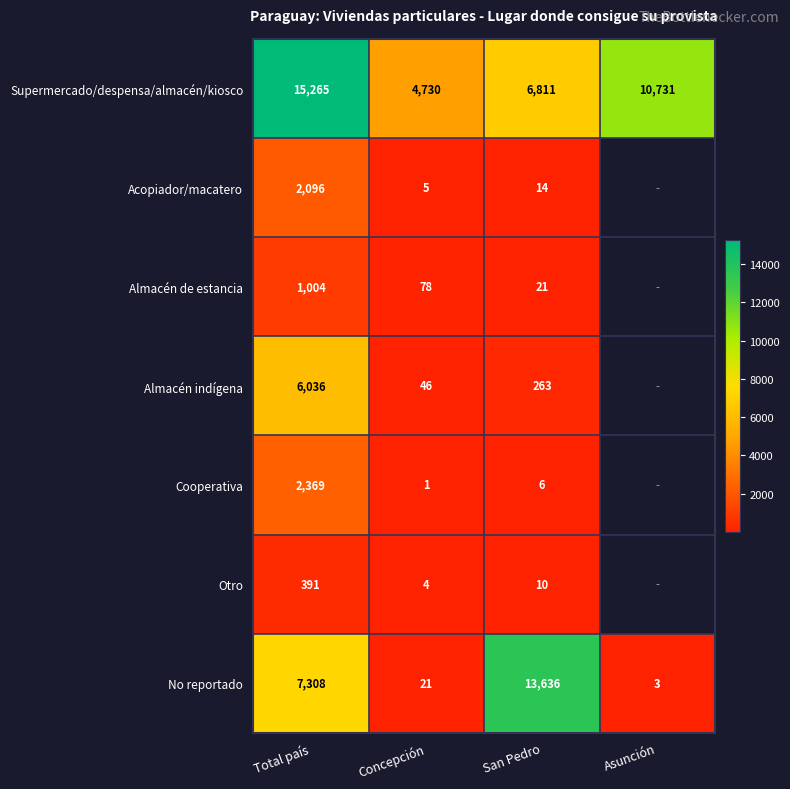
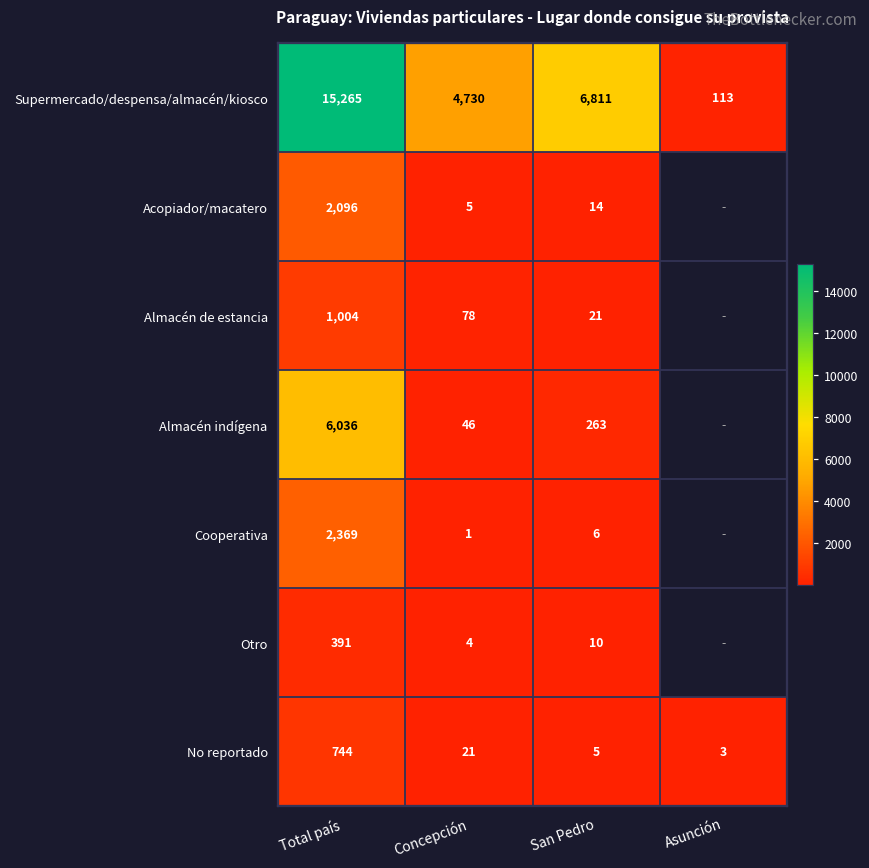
Supermercado/despensa/almacén/kiosco, Asunción: 10,731 -> 113
No reportado, Total país: 7,308 -> 744
No reportado, San Pedro: 13,636 -> 5
